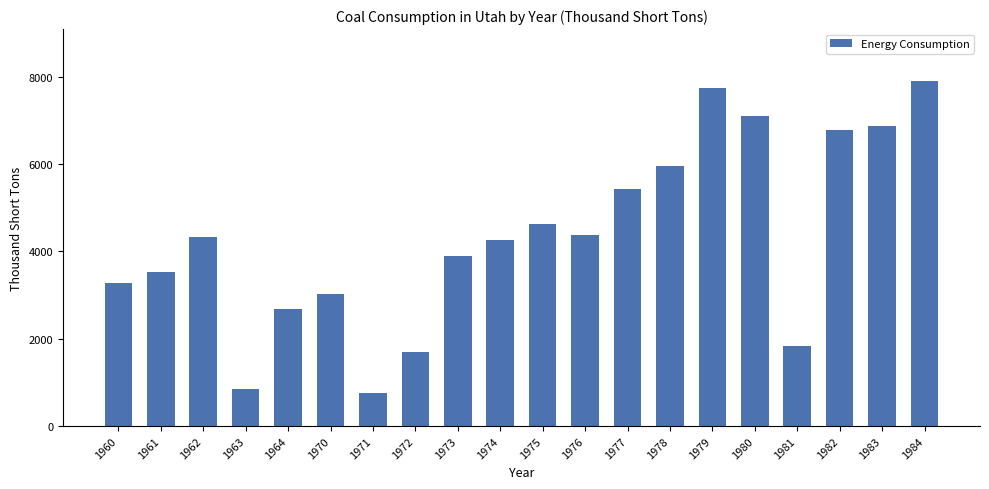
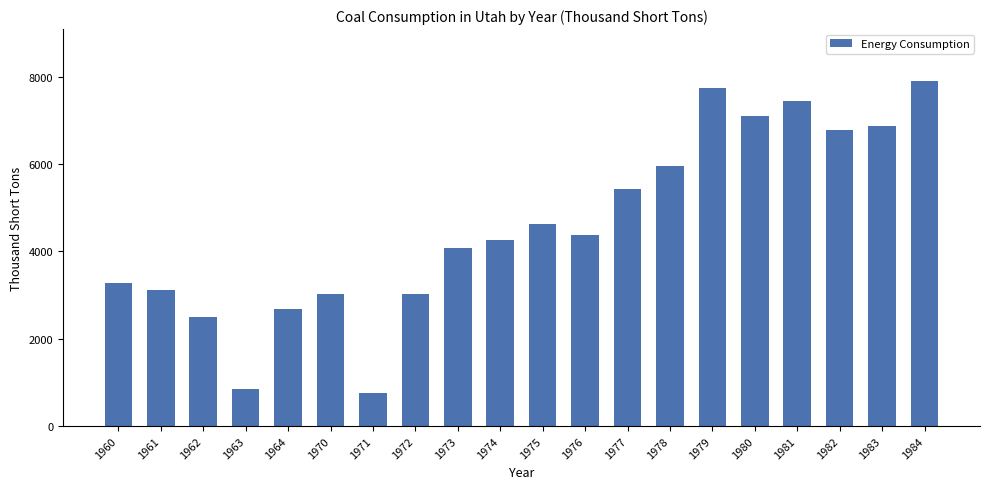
1961: 3500 -> 3100
1962: 4300 -> 2500
1972: 1700 -> 3000
1973: 3900 -> 4100
1981: 1800 -> 7400
